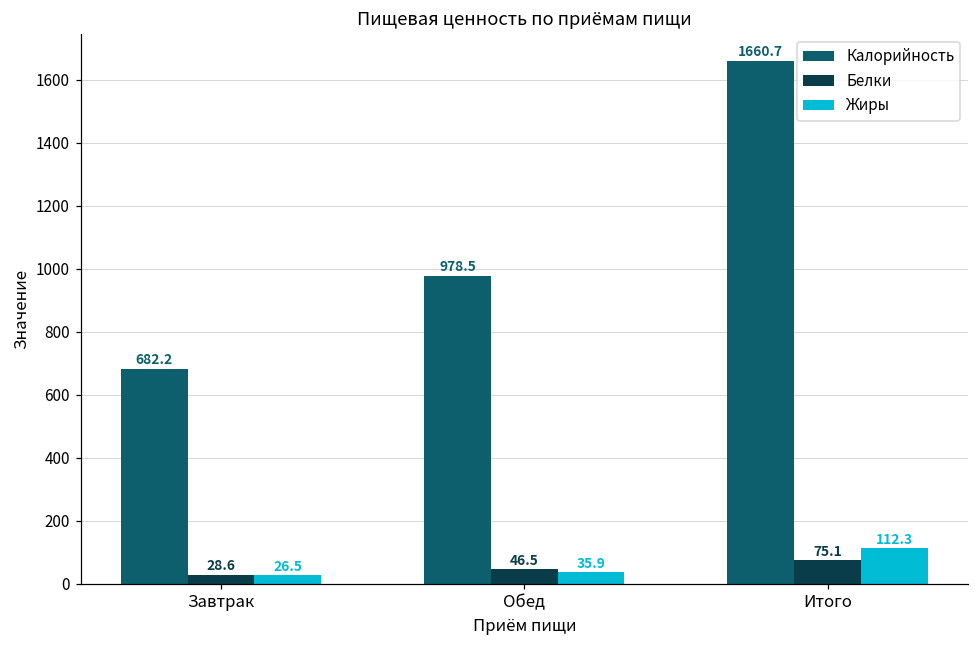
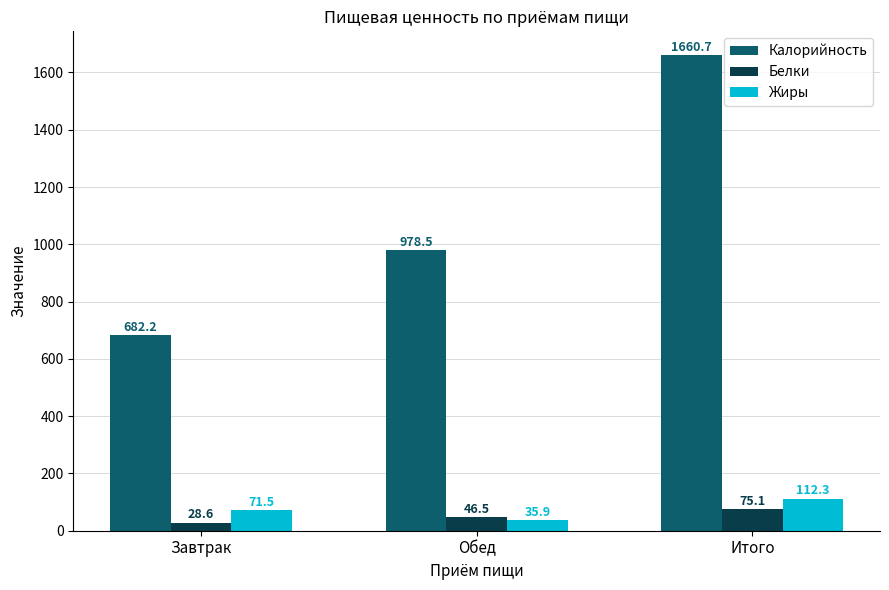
Жиры, Завтрак: 26.5 -> 71.5
